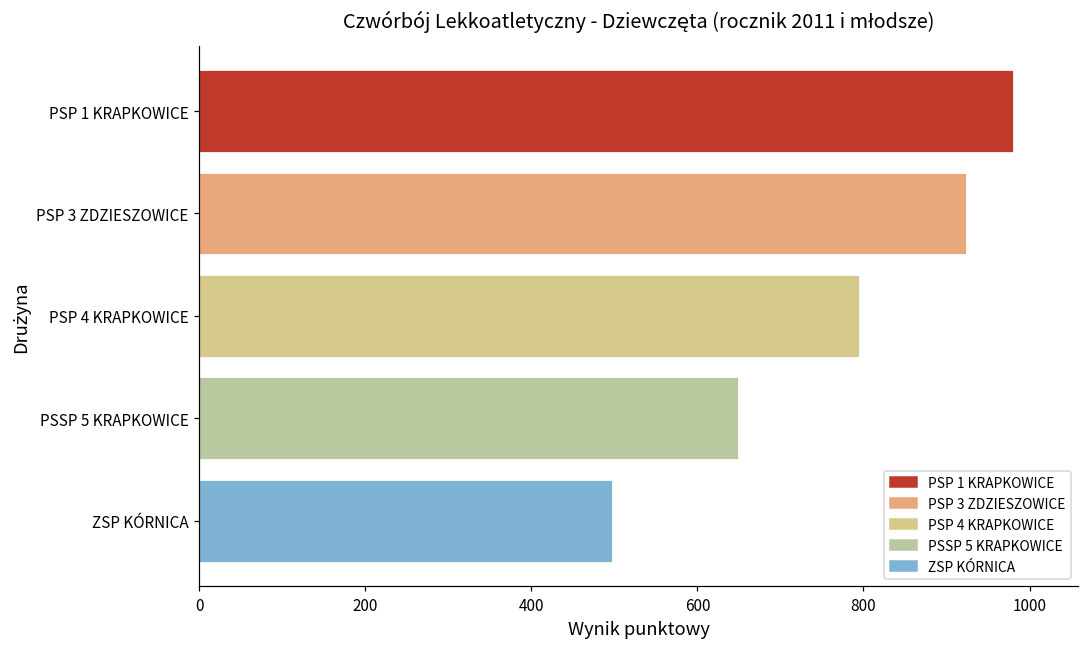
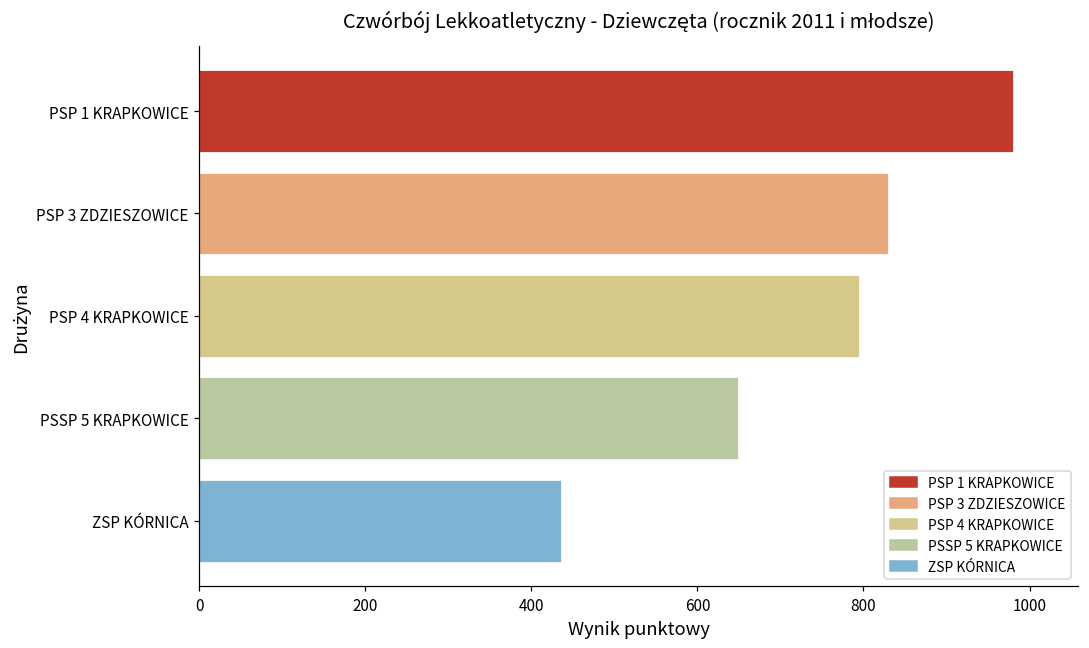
PSP 3 ZDZIESZOWICE: 920 -> 830
ZSP KÓRNICA: 500 -> 440
